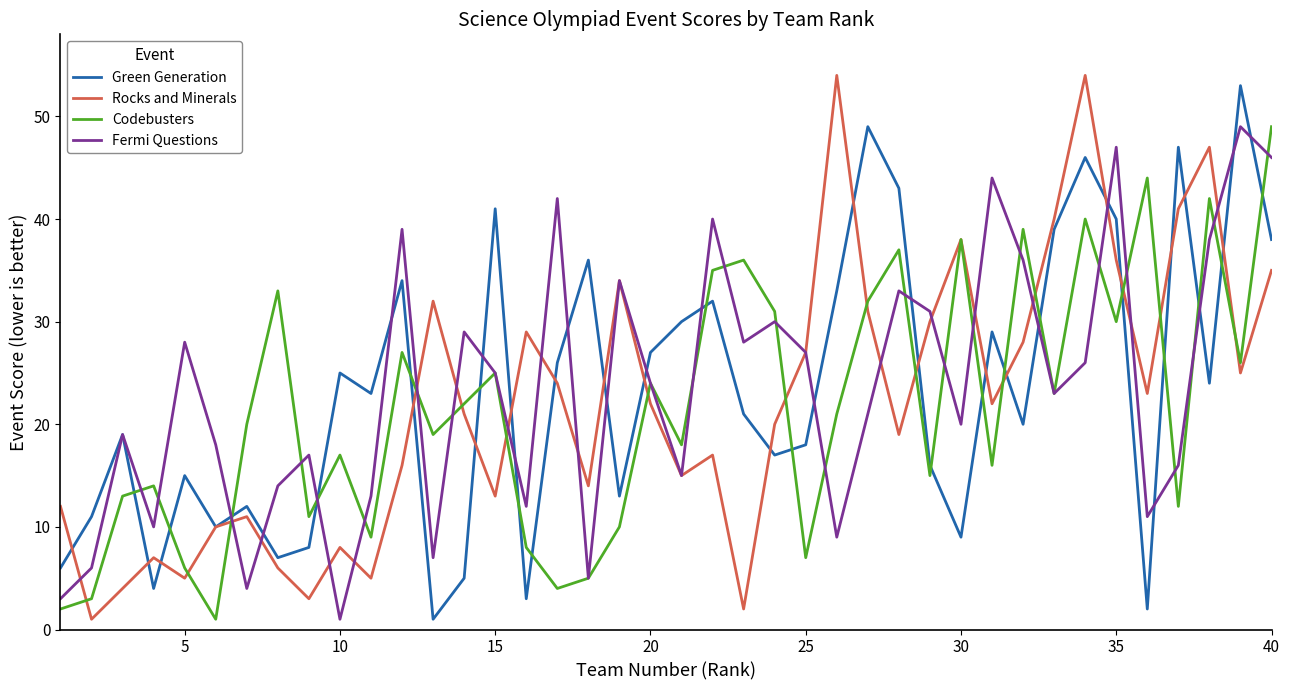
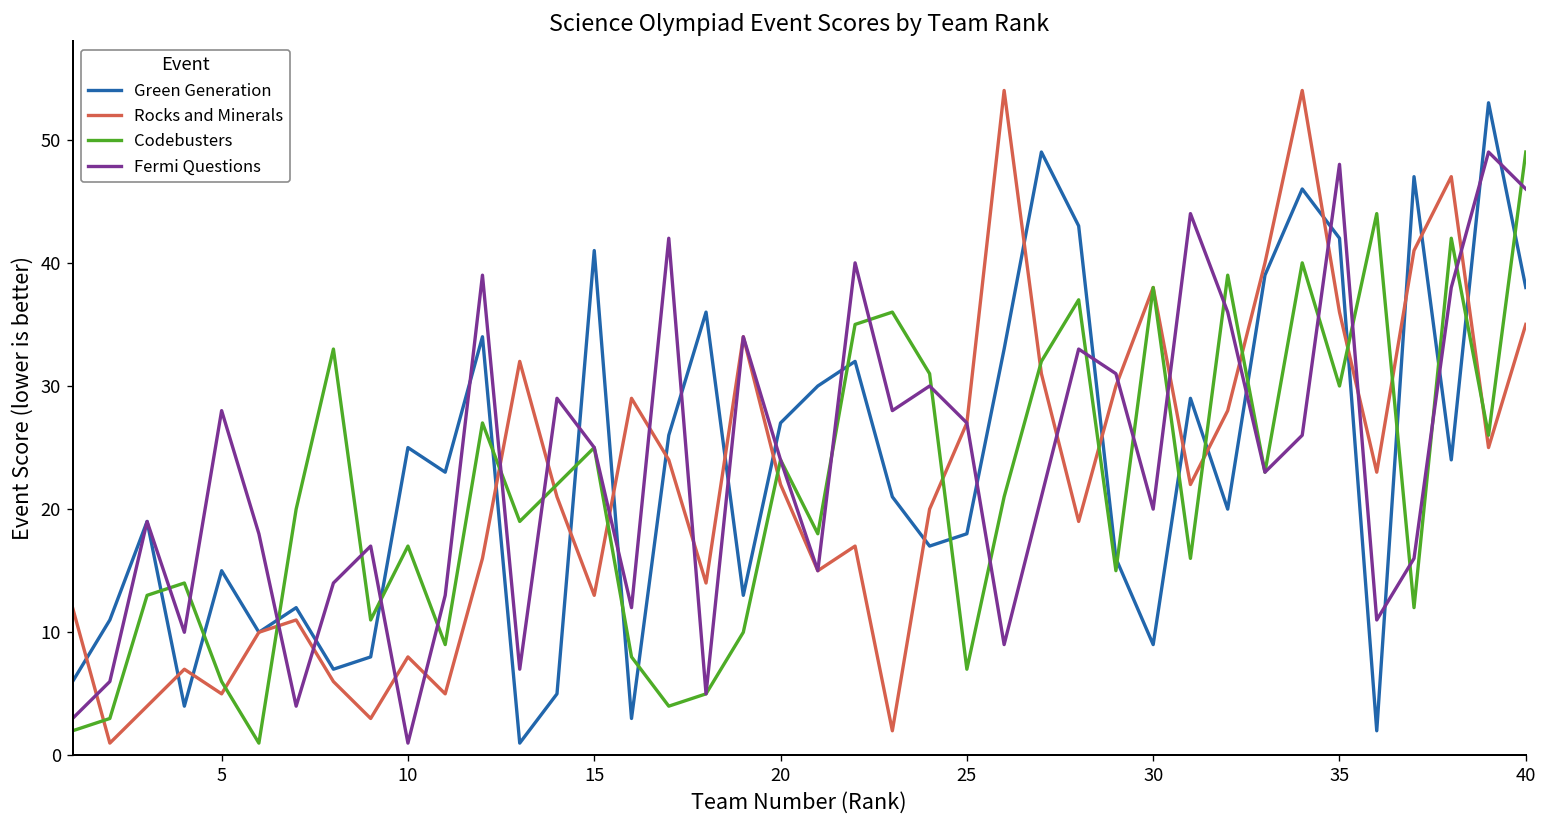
Green Generation, 35: 40 -> 42
Fermi Questions, 35: 47 -> 48
